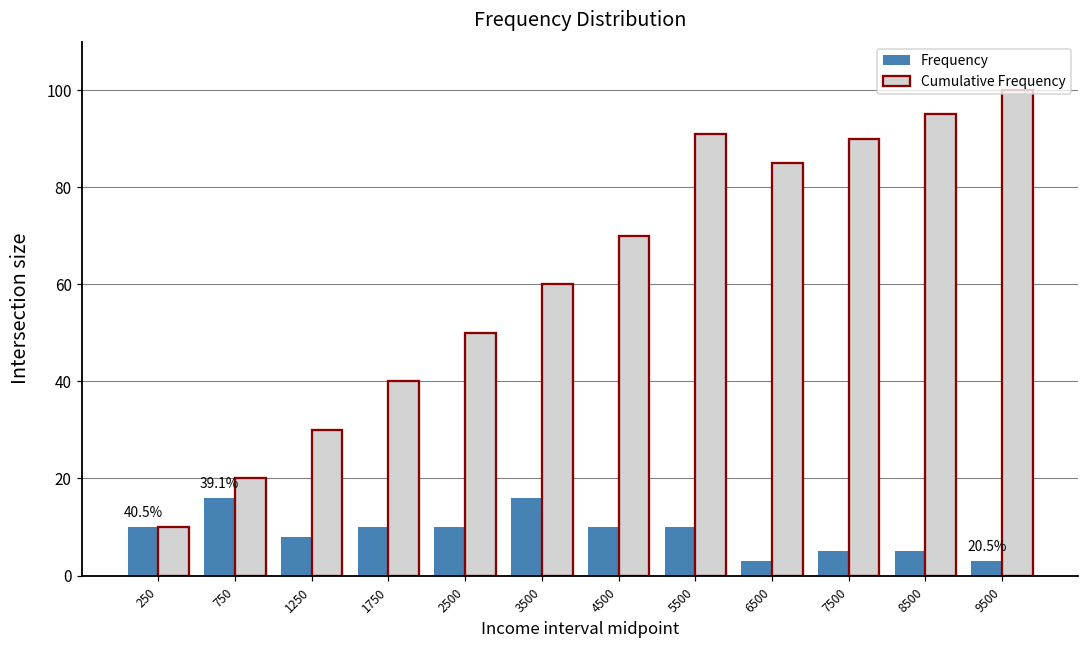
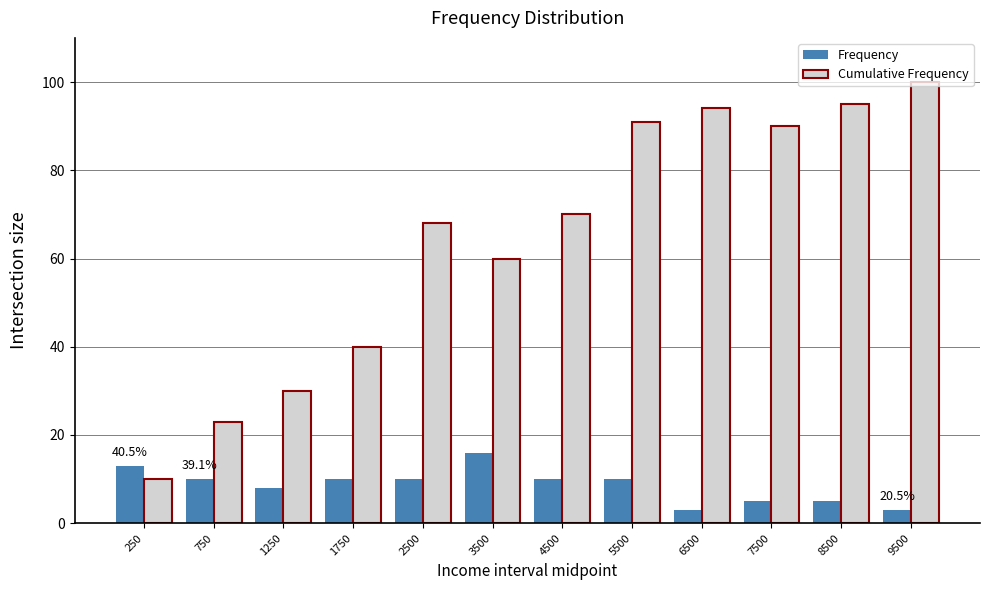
Frequency, 250: 10 -> 13
Frequency, 750: 16 -> 10
Cumulative Frequency, 750: 20 -> 23
Cumulative Frequency, 2500: 50 -> 68
Cumulative Frequency, 6500: 85 -> 94
